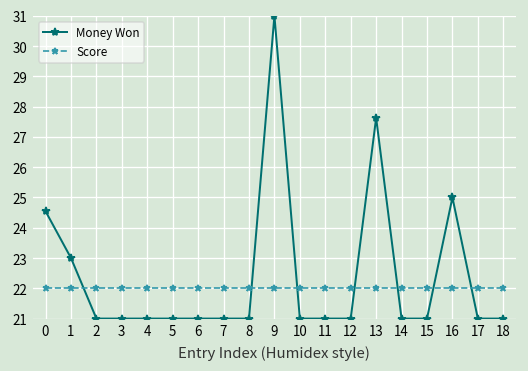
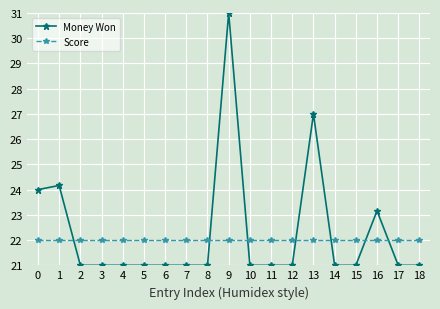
Money Won, 0: 24.5 -> 24.0
Money Won, 1: 23.0 -> 24.2
Money Won, 13: 27.6 -> 27.0
Money Won, 16: 25.0 -> 23.2
